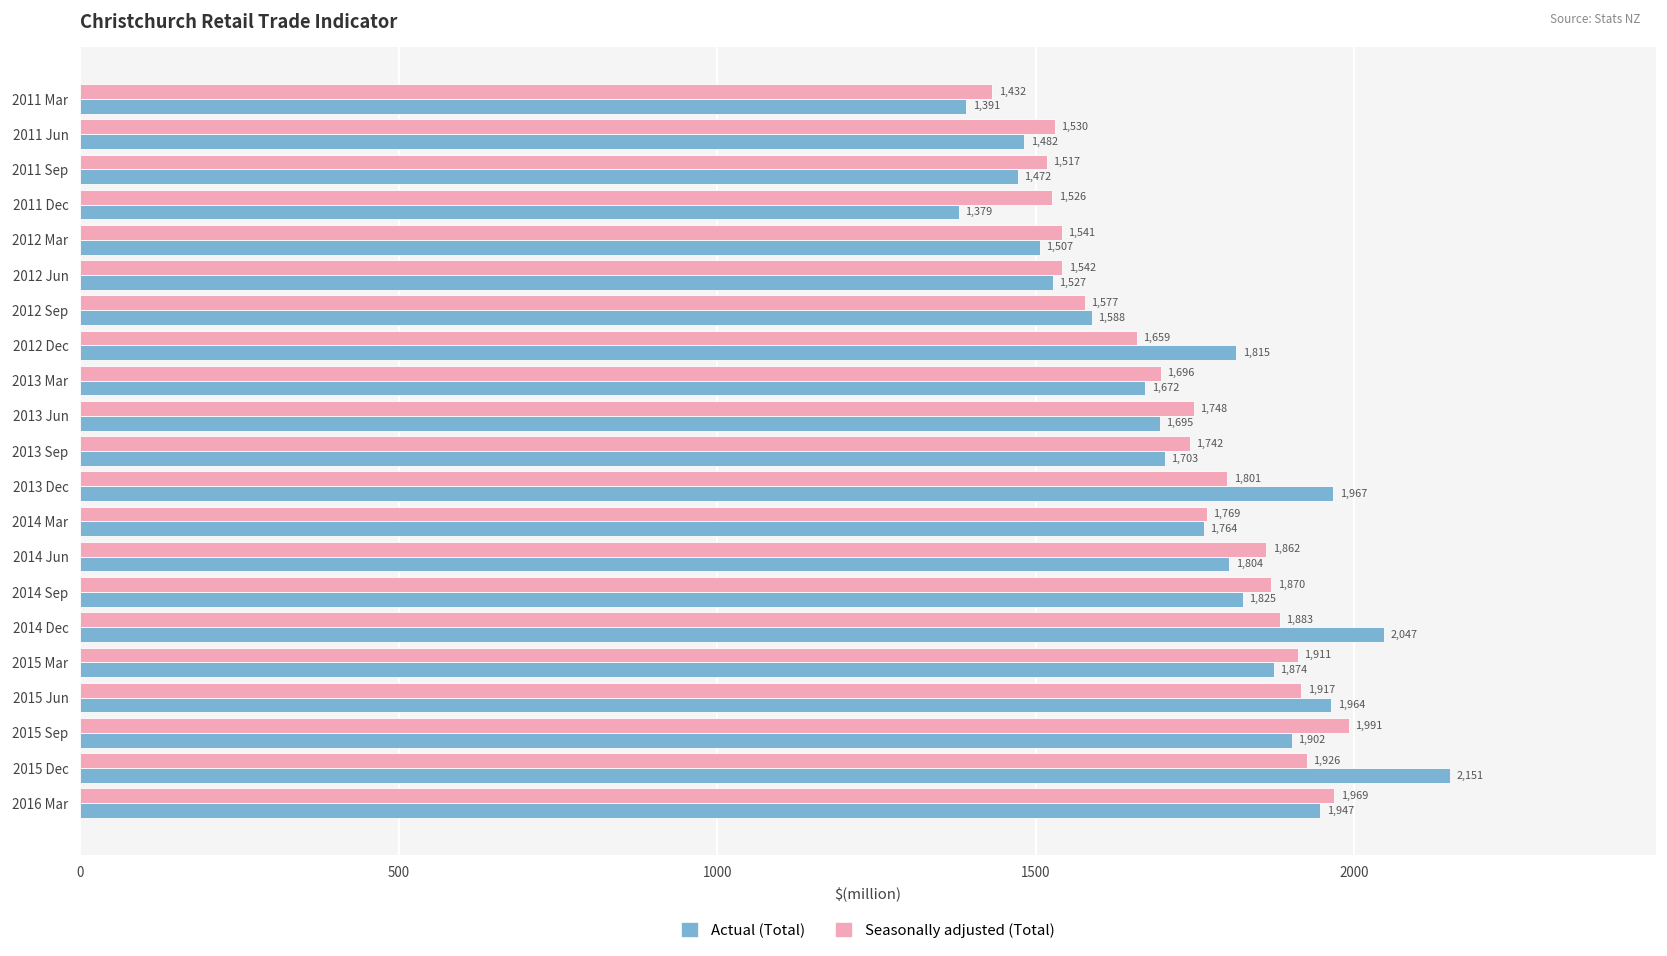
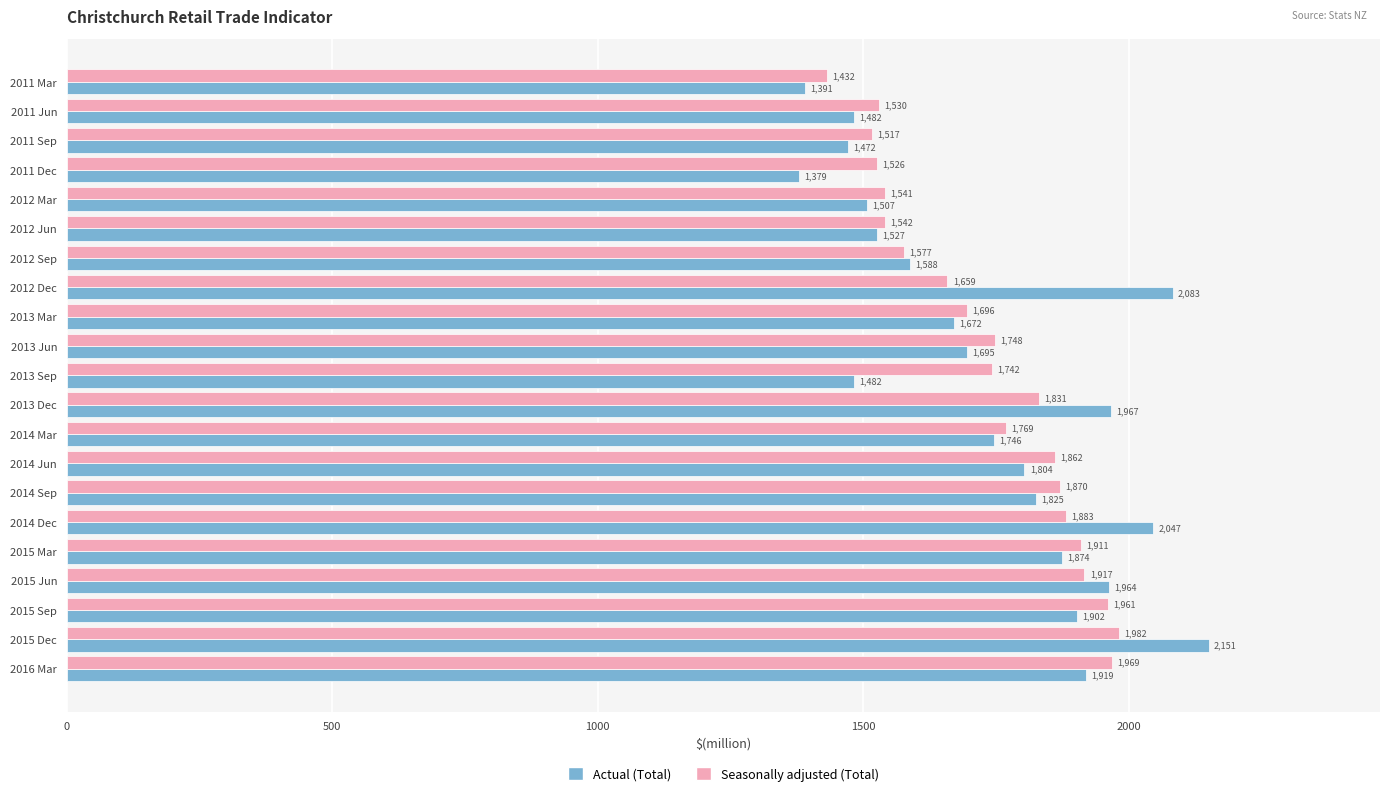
Actual (Total), 2012 Dec: 1,815 -> 2,083
Actual (Total), 2013 Sep: 1,703 -> 1,482
Seasonally adjusted (Total), 2013 Dec: 1,801 -> 1,831
Actual (Total), 2014 Mar: 1,764 -> 1,746
Seasonally adjusted (Total), 2015 Sep: 1,991 -> 1,961
Seasonally adjusted (Total), 2015 Dec: 1,926 -> 1,982
Actual (Total), 2016 Mar: 1,947 -> 1,919
